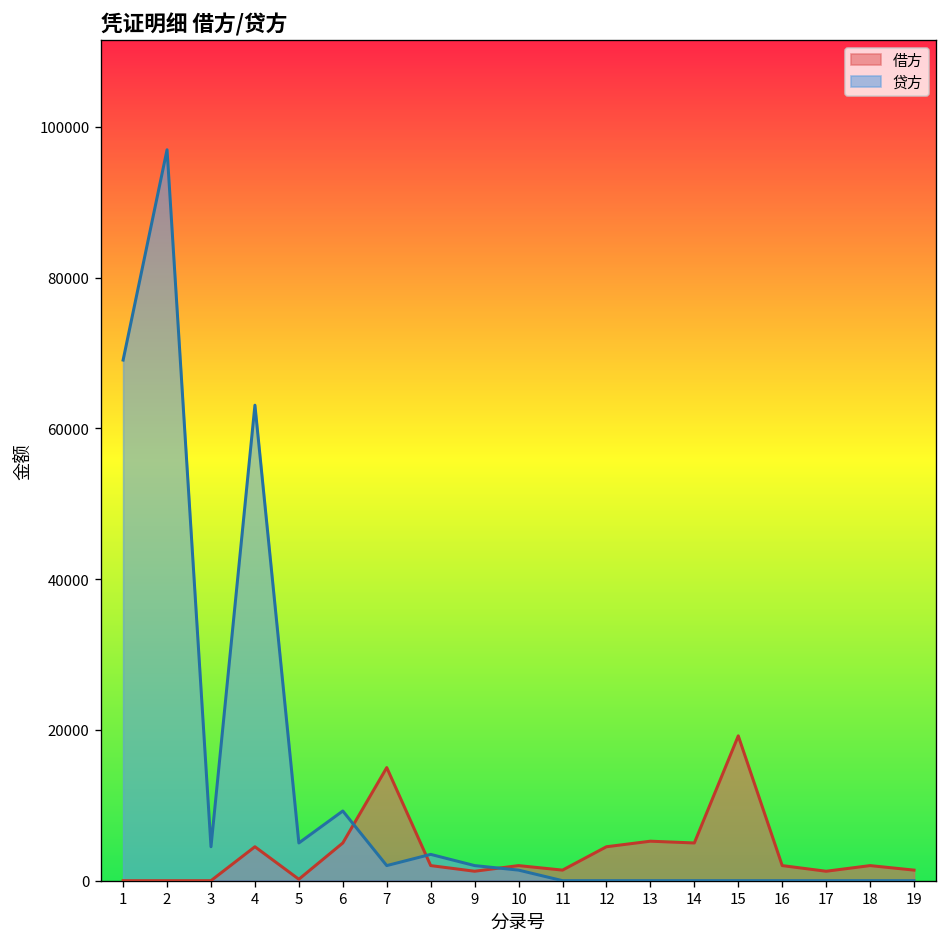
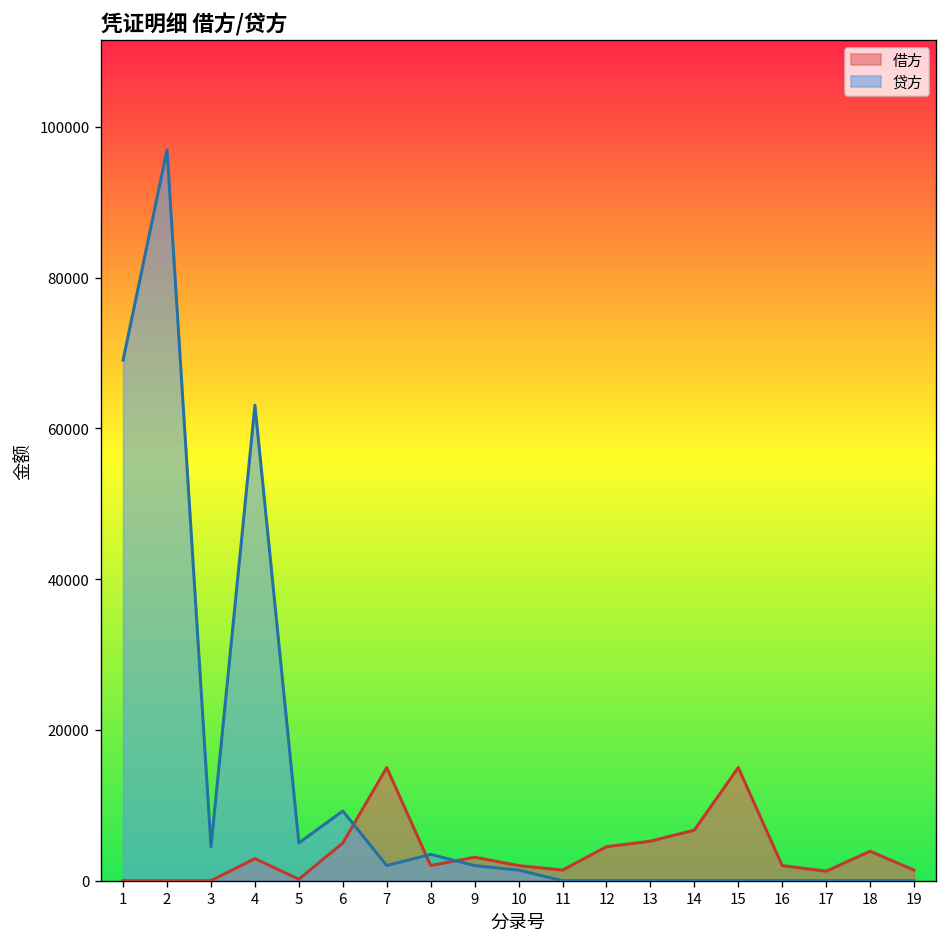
借方, 4: 5000 -> 3000
借方, 9: 1000 -> 3000
借方, 14: 5000 -> 7000
借方, 15: 19000 -> 15000
借方, 18: 2000 -> 4000
